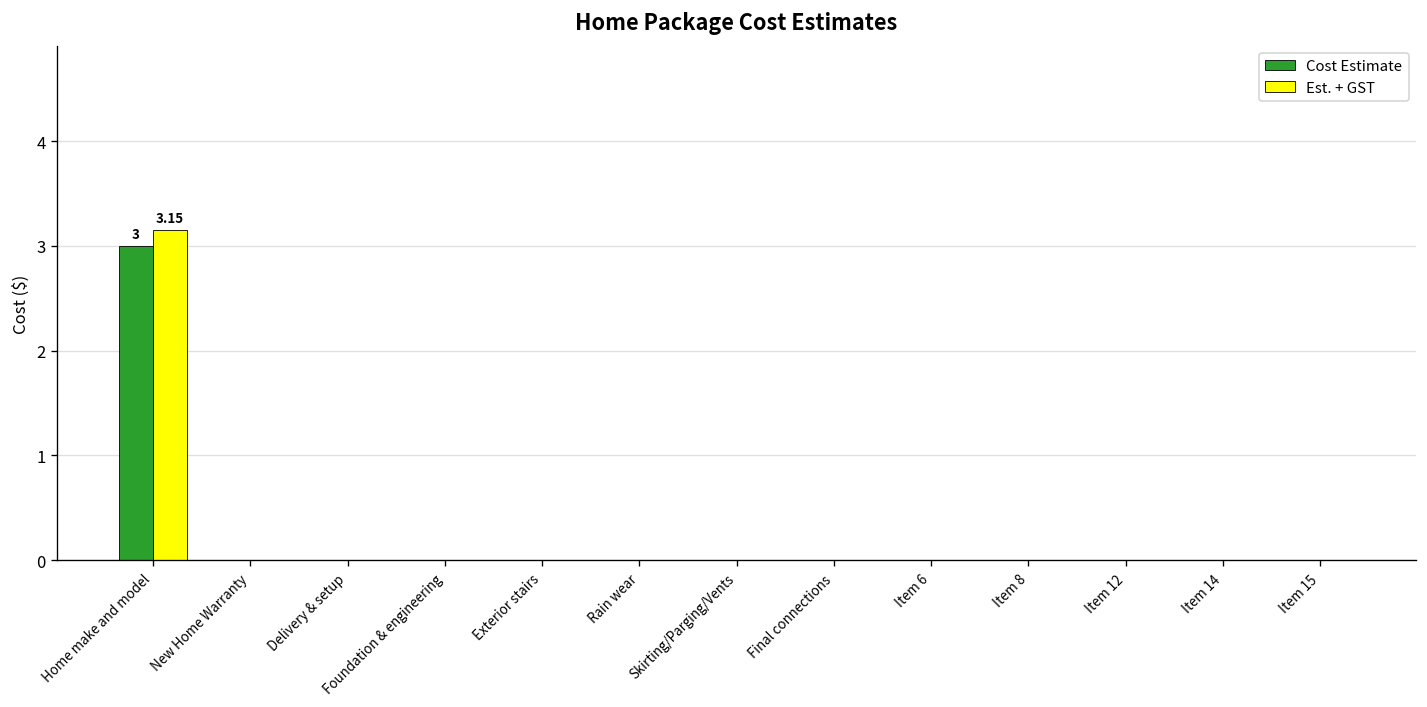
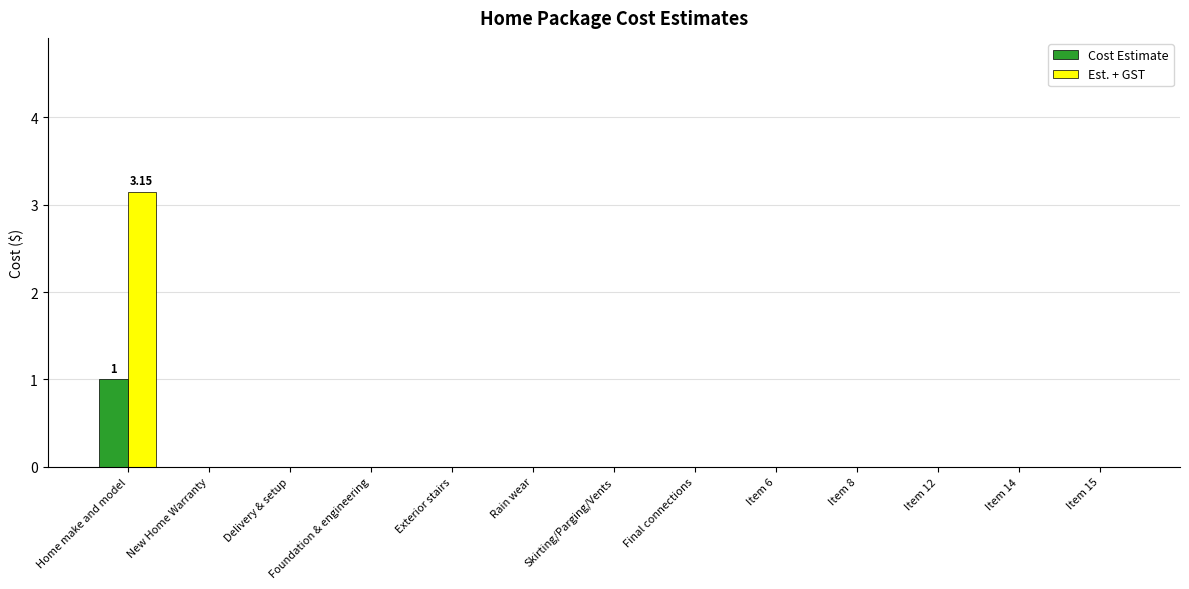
Cost Estimate, Home make and model: 3 -> 1
